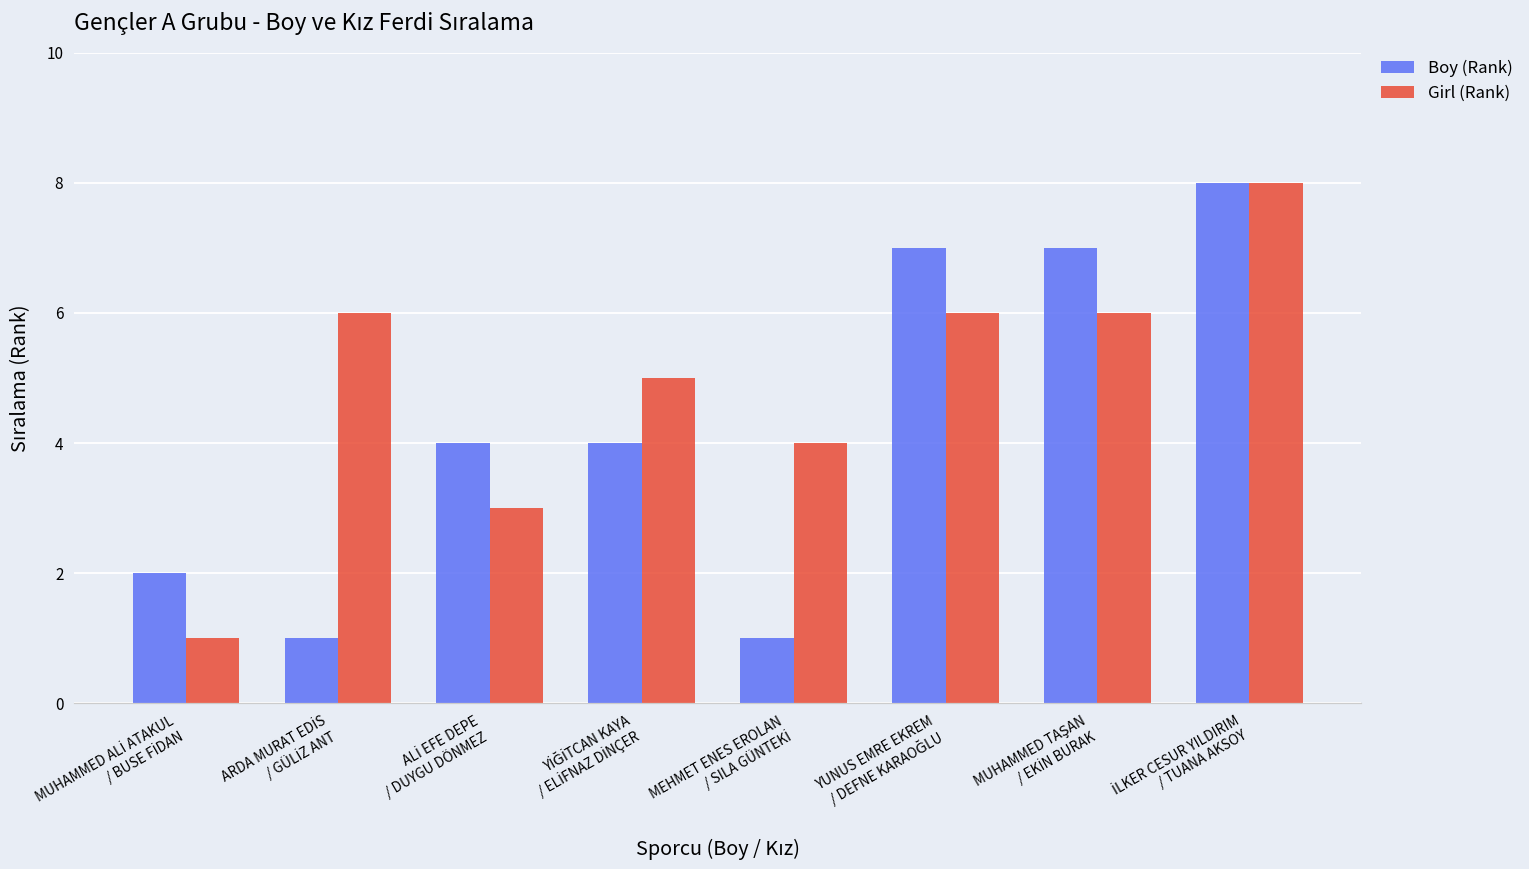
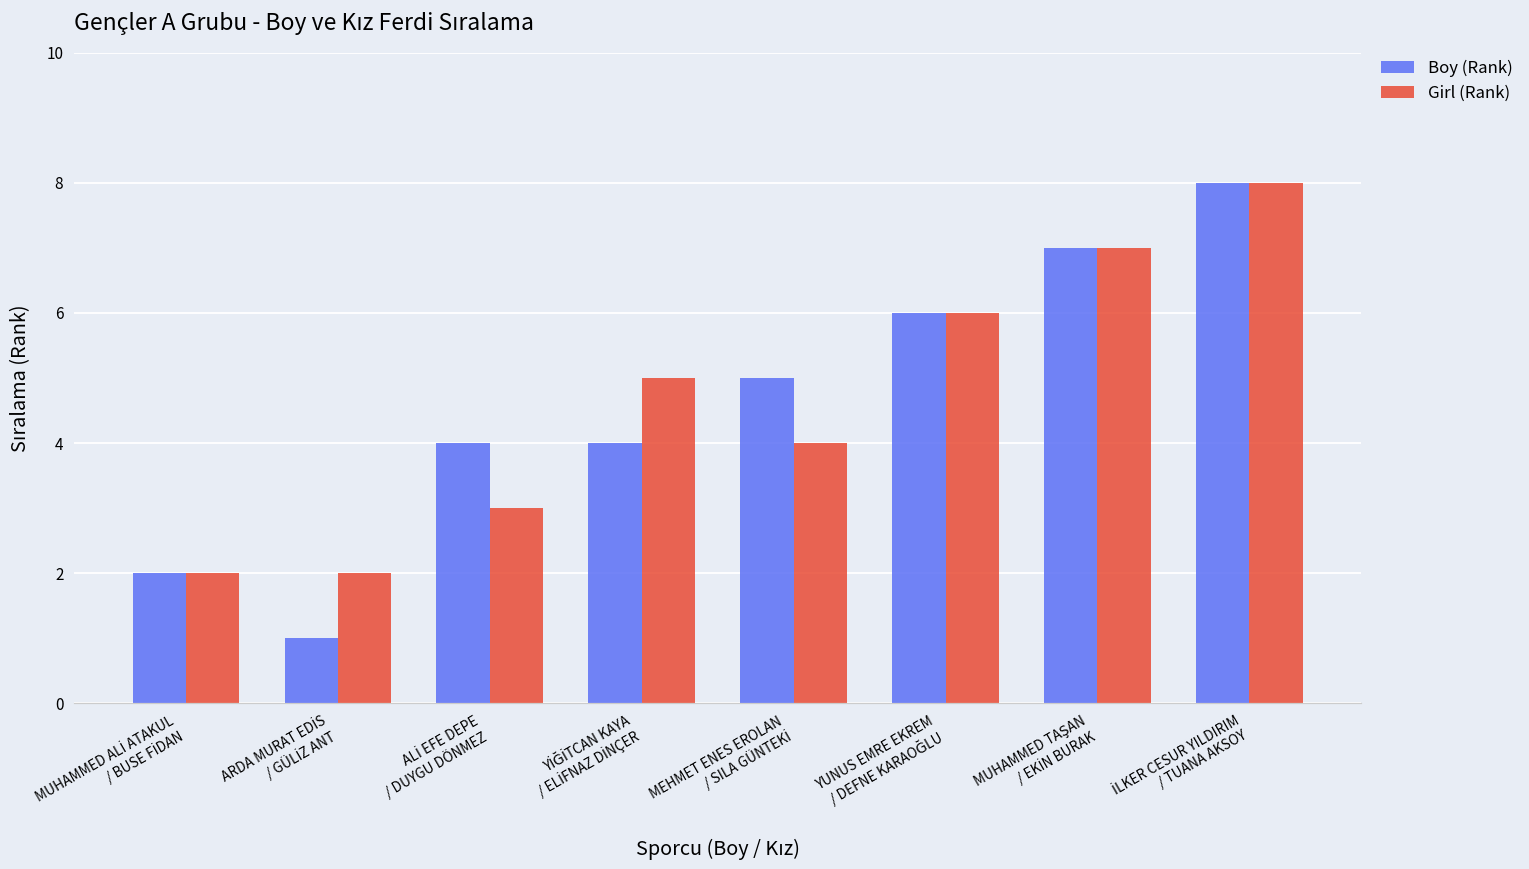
Girl (Rank), MUHAMMED ALİ ATAKUL / BUSE FİDAN: 1 -> 2
Girl (Rank), ARDA MURAT EDİS / GÜLİZ ANT: 6 -> 2
Boy (Rank), MEHMET ENES EROLAN / SILA GÜNTEKİ: 1 -> 5
Boy (Rank), YUNUS EMRE EKREM / DEFNE KARAOĞLU: 7 -> 6
Girl (Rank), MUHAMMED TAŞAN / EKİN BURAK: 6 -> 7
